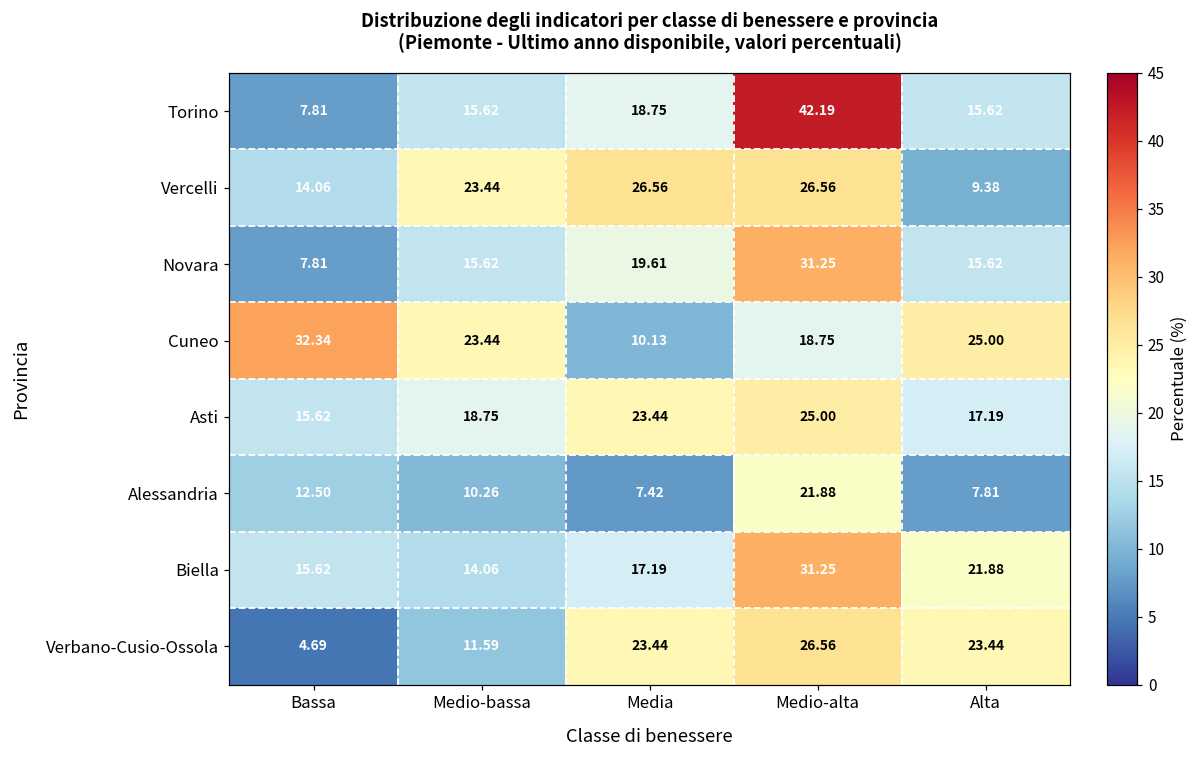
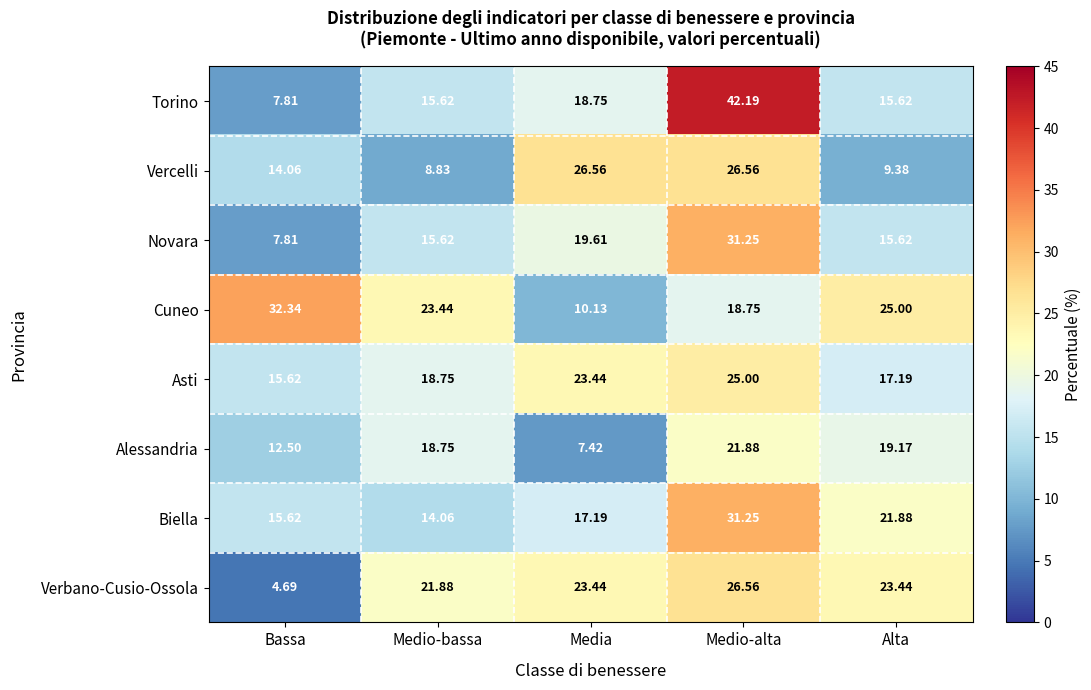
Vercelli, Medio-bassa: 23.44 -> 8.83
Alessandria, Medio-bassa: 10.26 -> 18.75
Alessandria, Alta: 7.81 -> 19.17
Verbano-Cusio-Ossola, Medio-bassa: 11.59 -> 21.88
